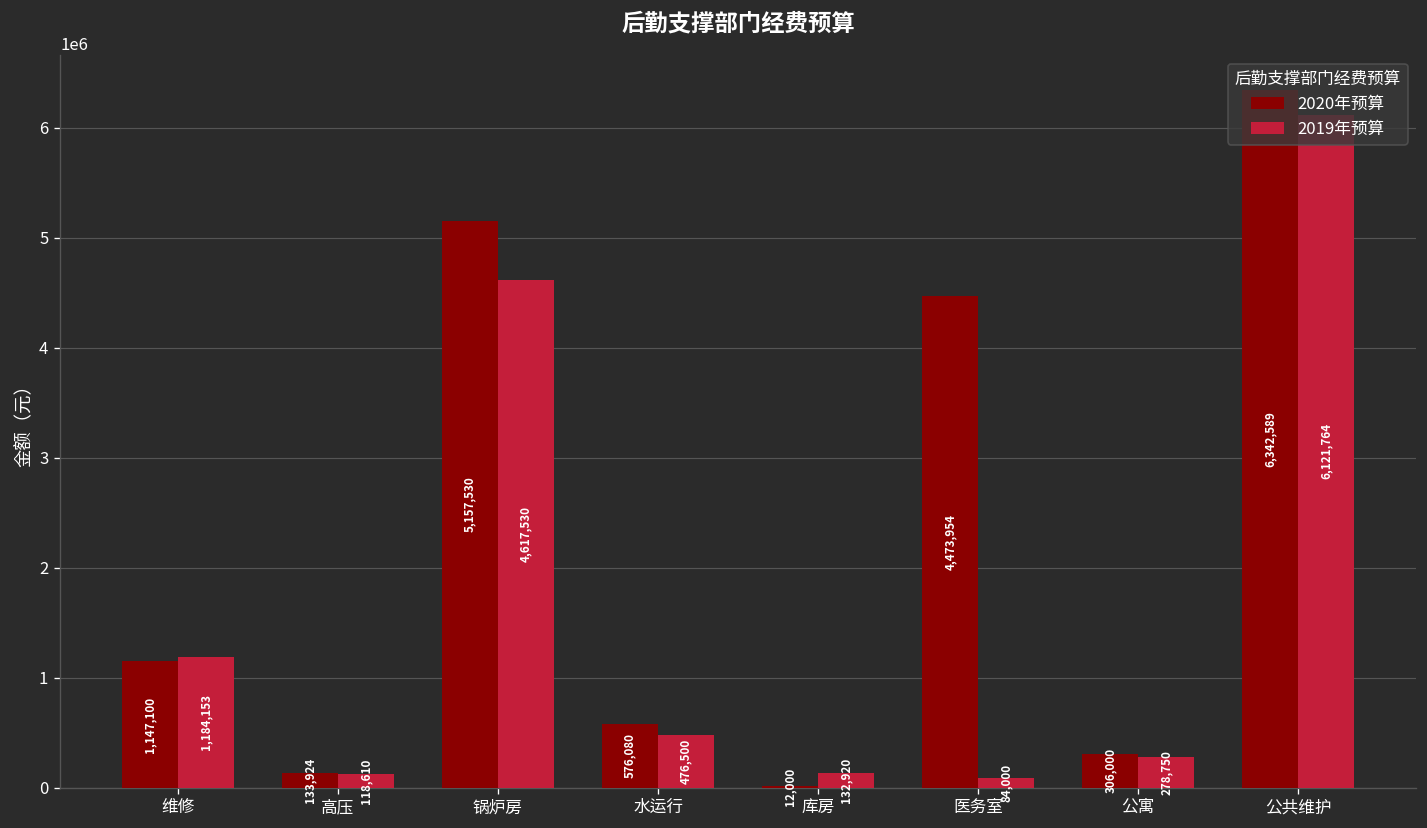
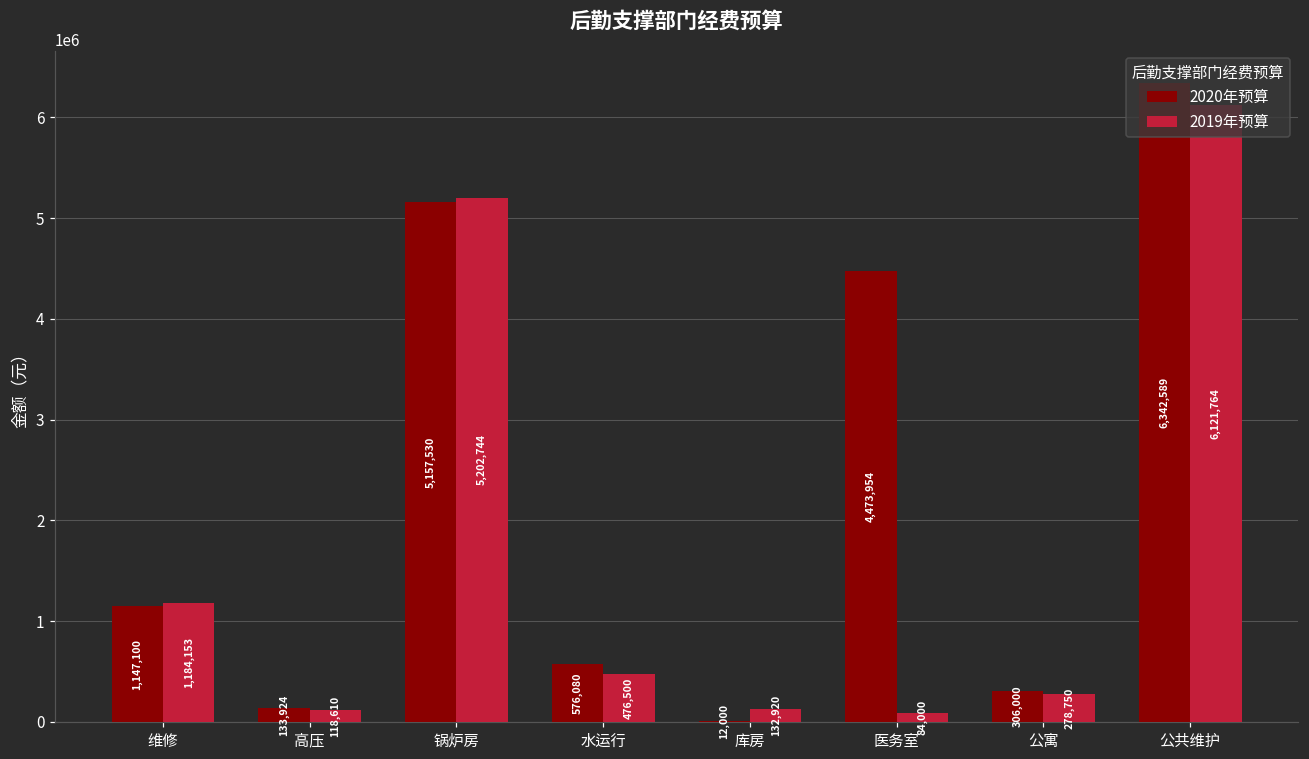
2019年预算, 锅炉房: 4,617,530 -> 5,202,744
